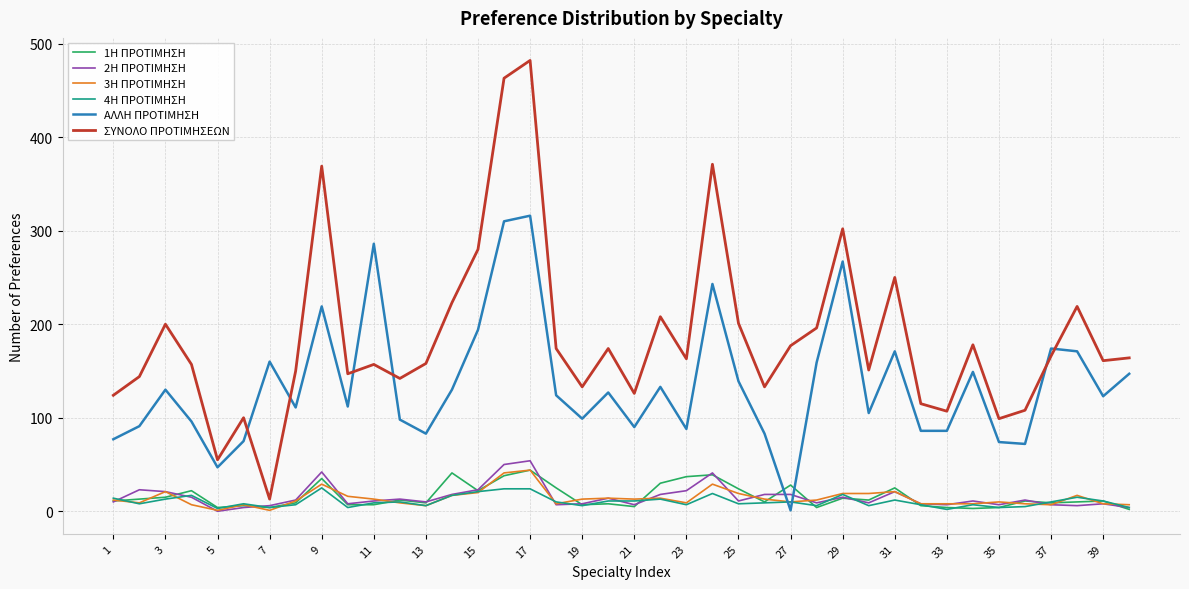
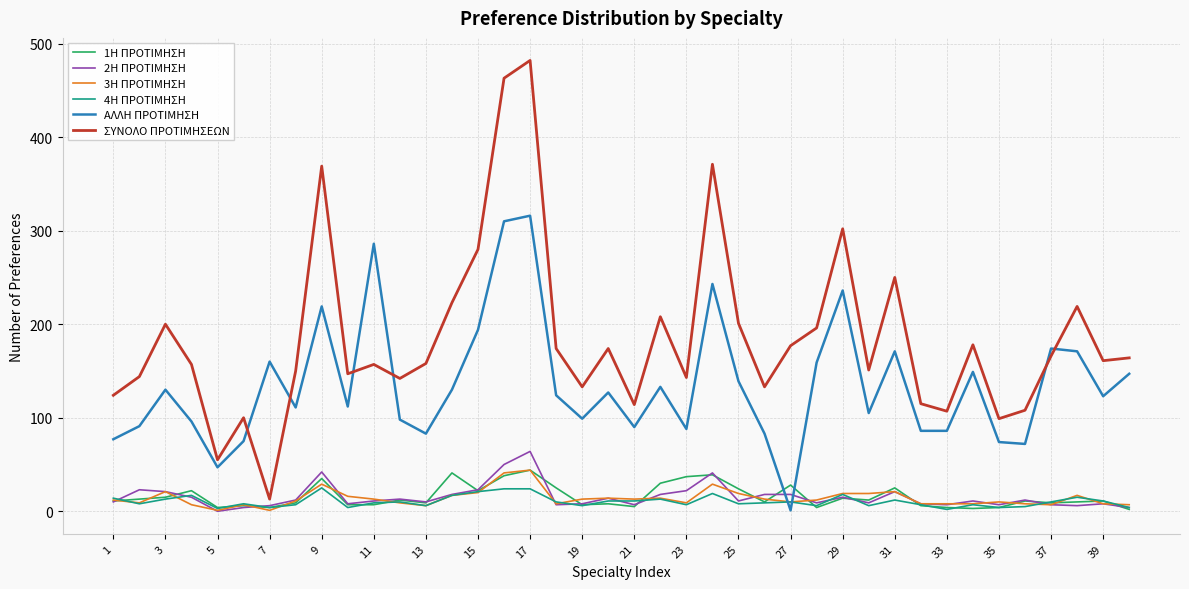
2H ΠΡΟΤΙΜΗΣΗ, 17: 50 -> 60
ΣΥΝΟΛΟ ΠΡΟΤΙΜΗΣΕΩΝ, 21: 130 -> 110
ΣΥΝΟΛΟ ΠΡΟΤΙΜΗΣΕΩΝ, 23: 160 -> 140
ΑΛΛΗ ΠΡΟΤΙΜΗΣΗ, 29: 270 -> 240
